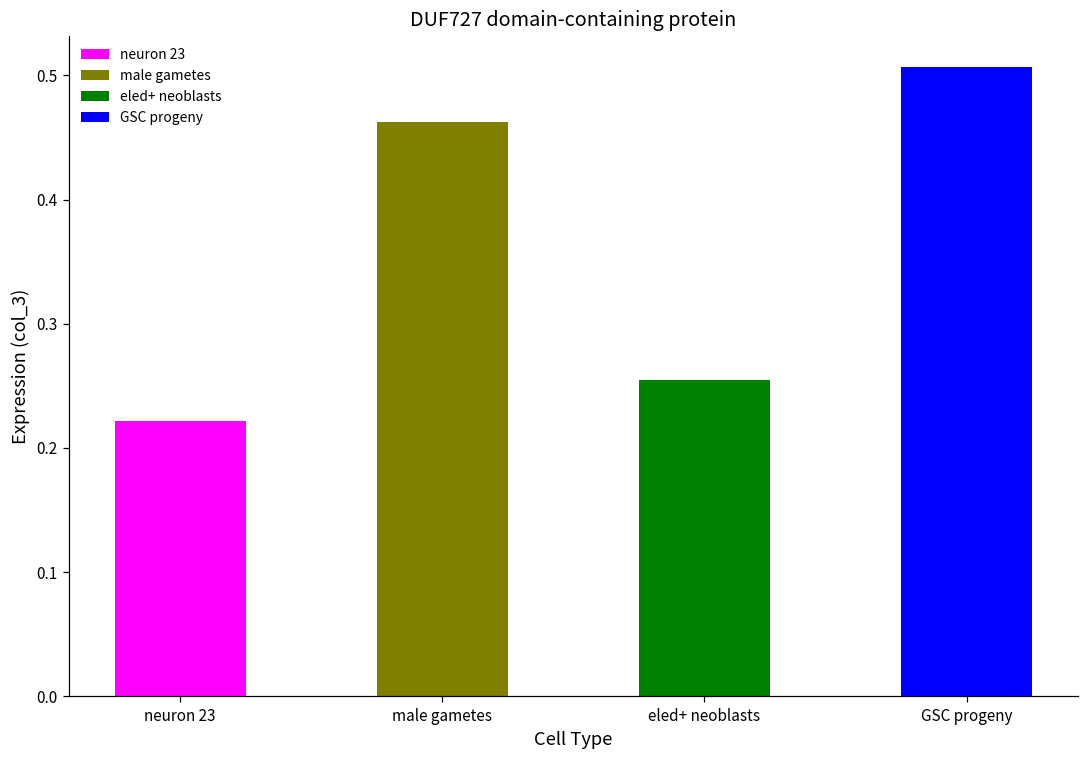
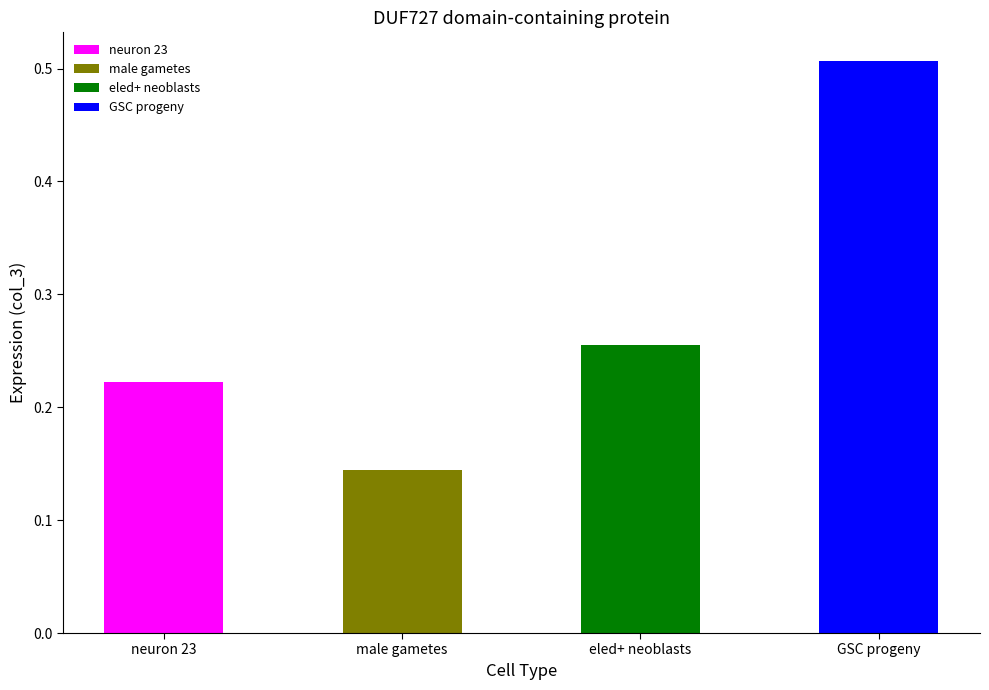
male gametes: 0.463 -> 0.145
